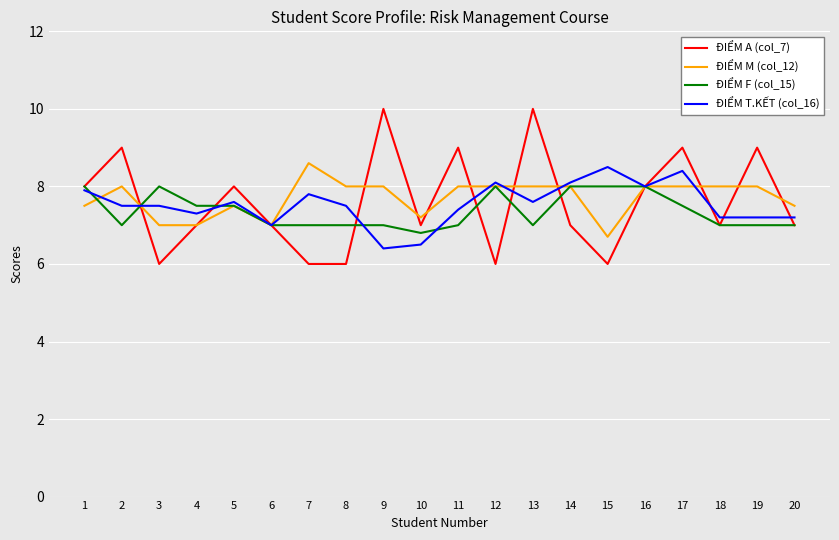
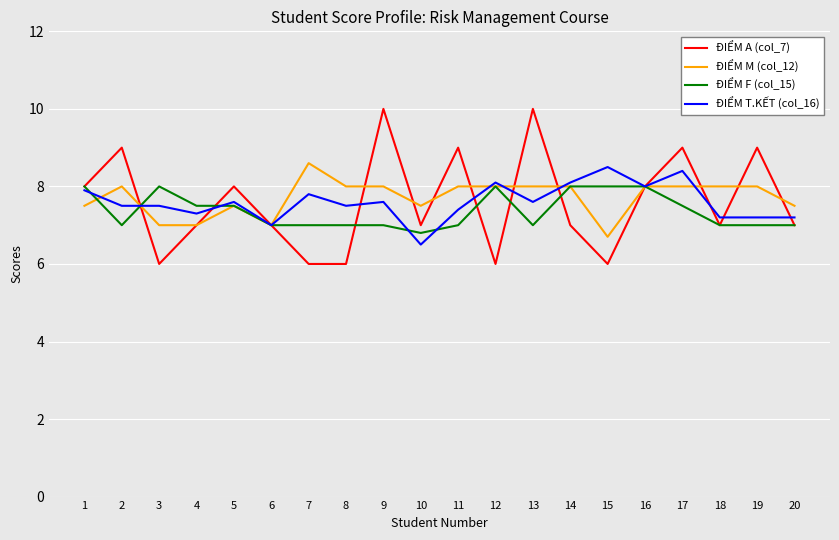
ĐIỂM T.KẾT (col_16), 9: 6.4 -> 7.6
ĐIỂM M (col_12), 10: 7.2 -> 7.5
